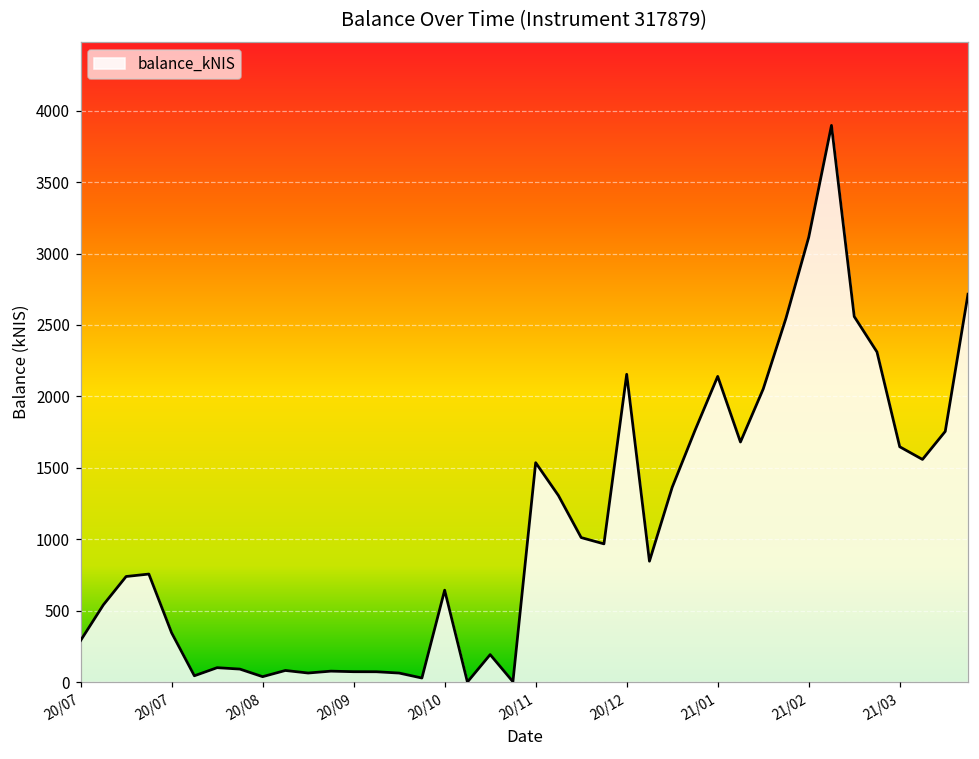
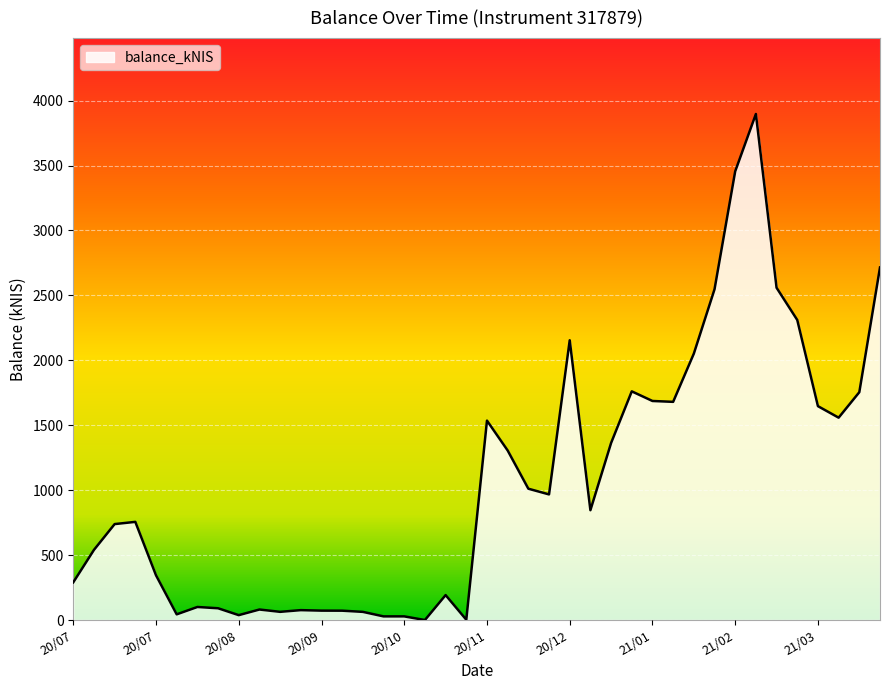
20/10: 640 -> 30
21/01: 2140 -> 1690
21/02: 3110 -> 3460
